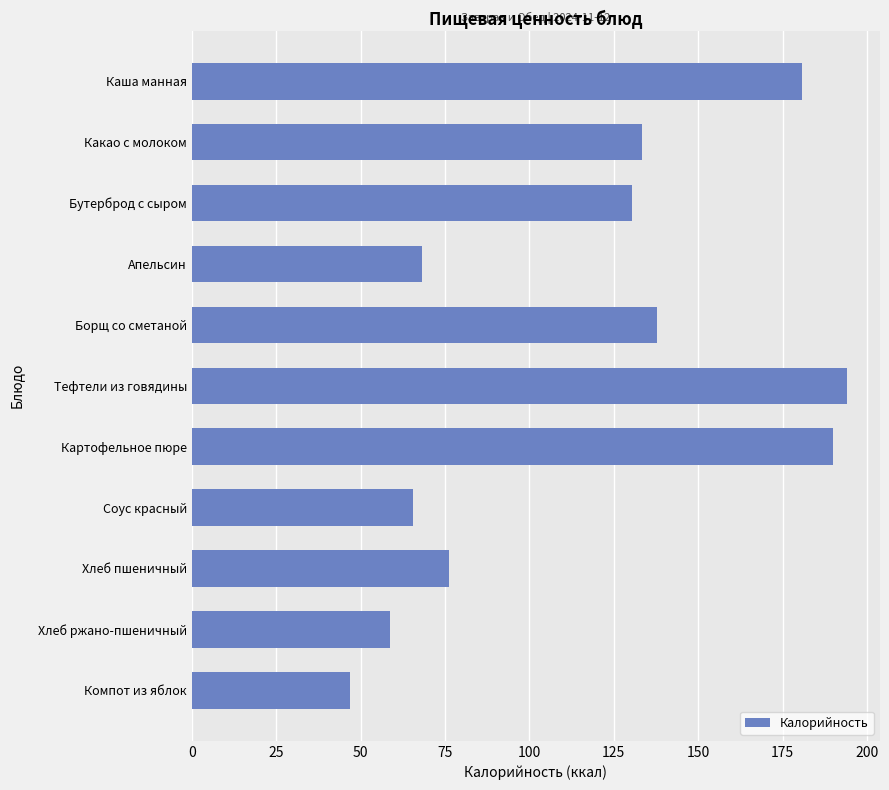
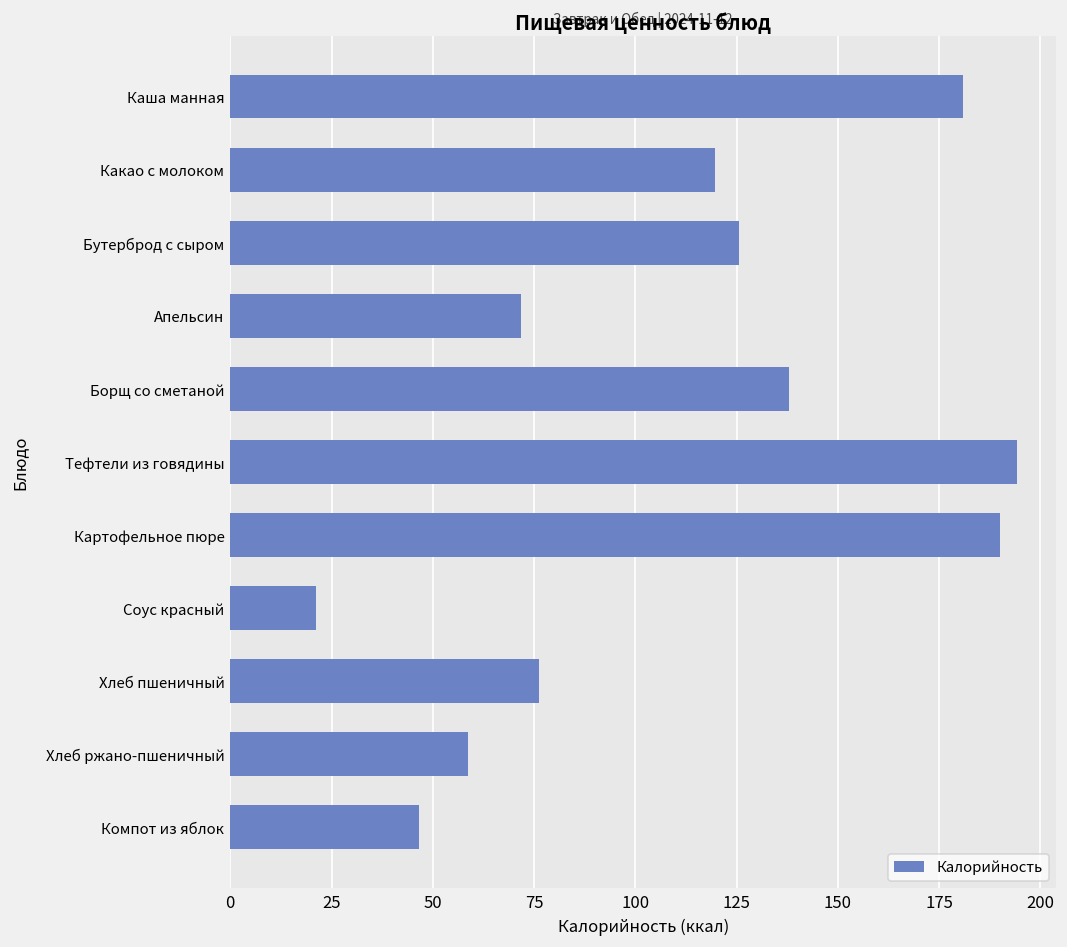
Какао с молоком: 133 -> 120
Бутерброд с сыром: 130 -> 126
Апельсин: 68 -> 72
Соус красный: 66 -> 21
